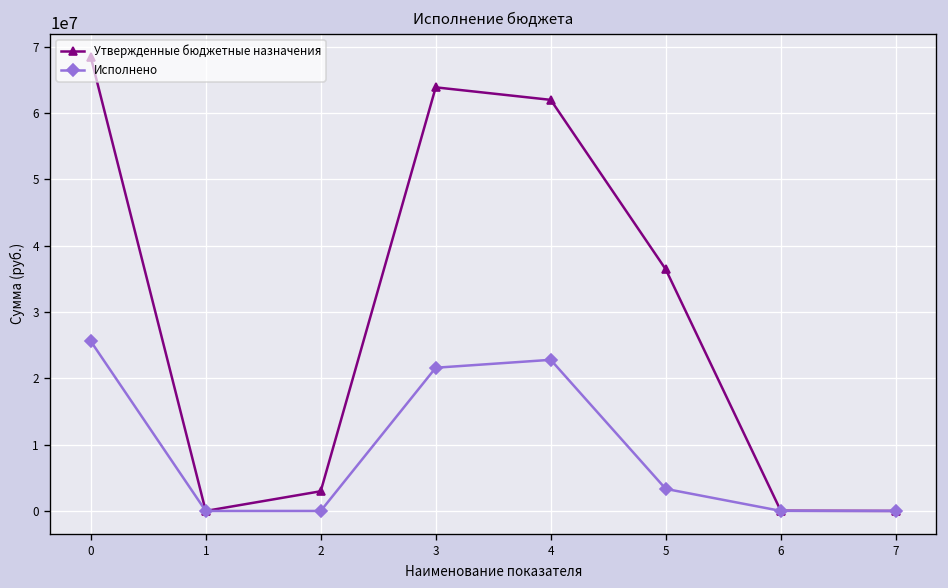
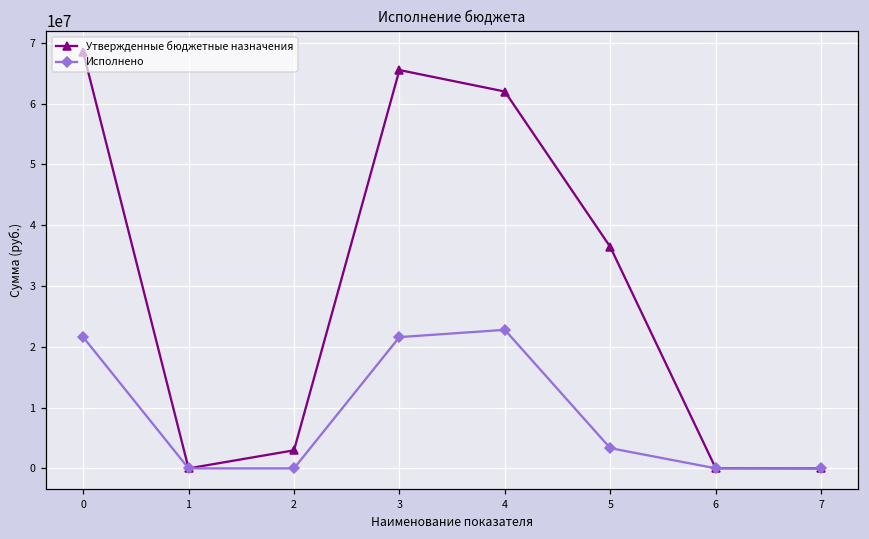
Исполнено, 0: 26000000 -> 22000000
Утвержденные бюджетные назначения, 3: 64000000 -> 66000000
